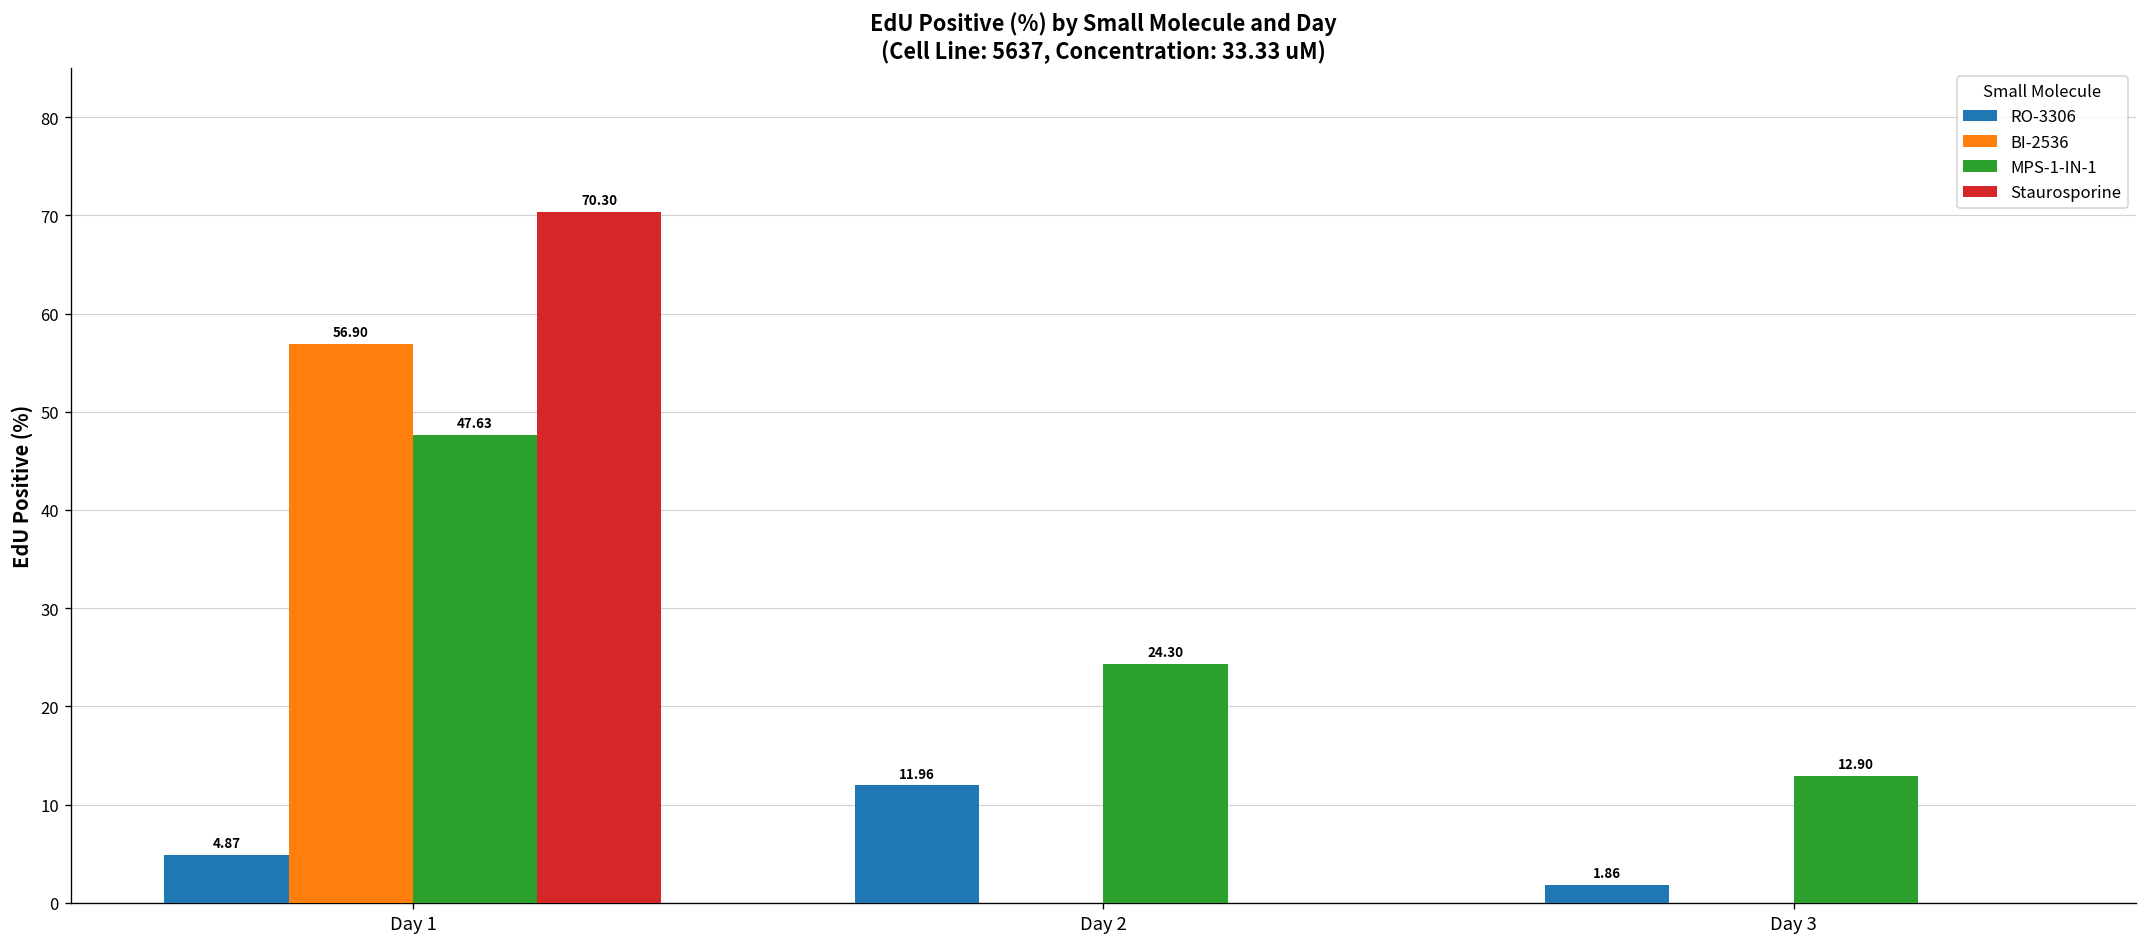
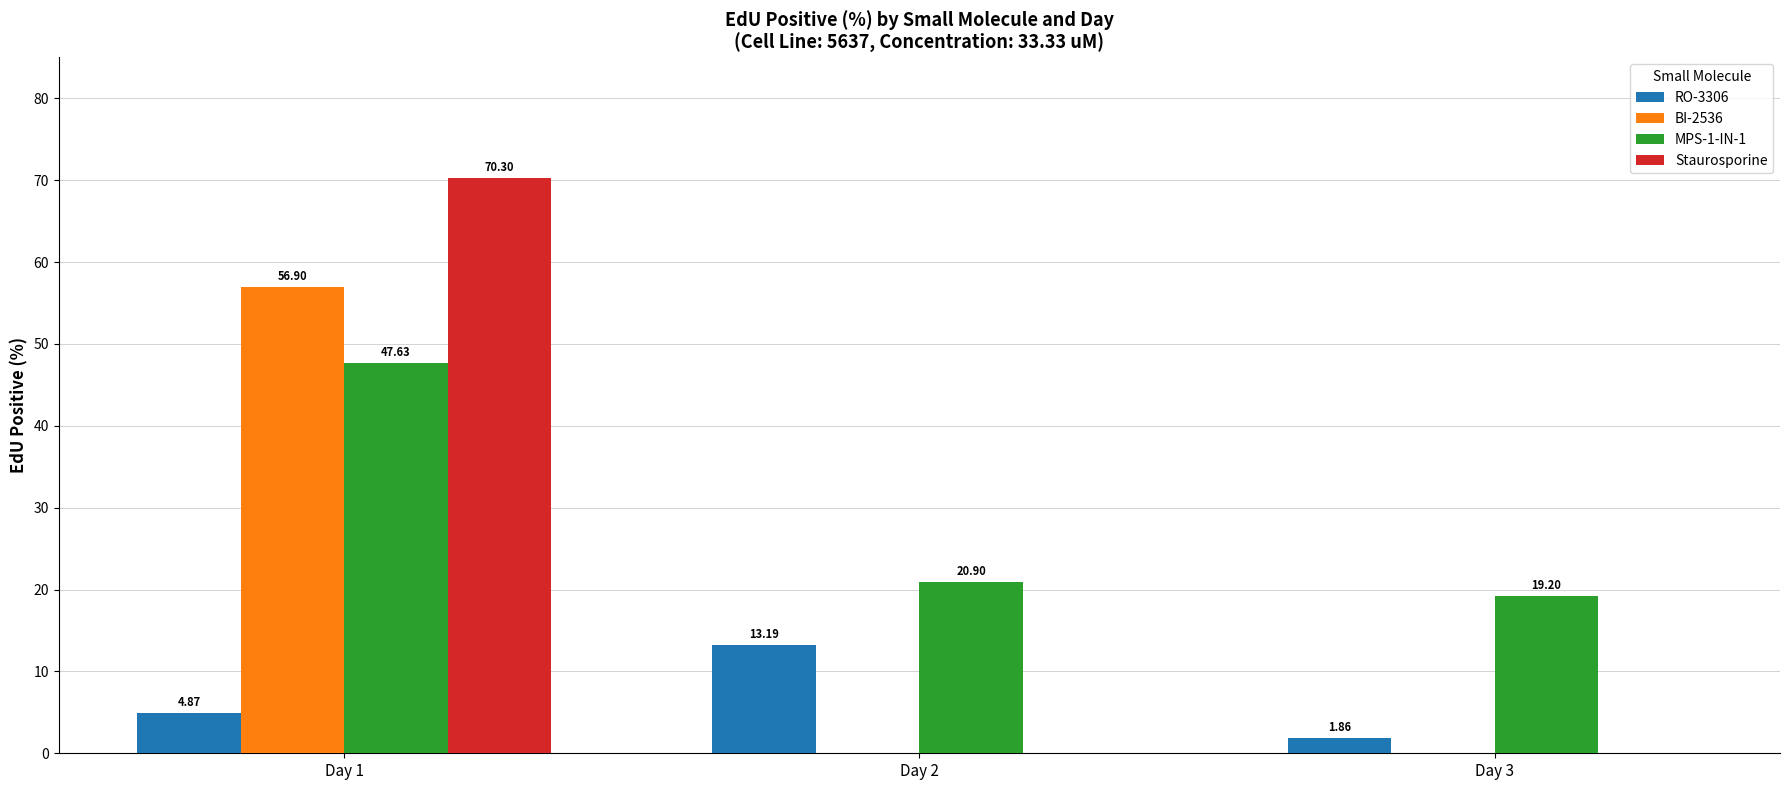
RO-3306, Day 2: 11.96 -> 13.19
MPS-1-IN-1, Day 2: 24.30 -> 20.90
MPS-1-IN-1, Day 3: 12.90 -> 19.20
